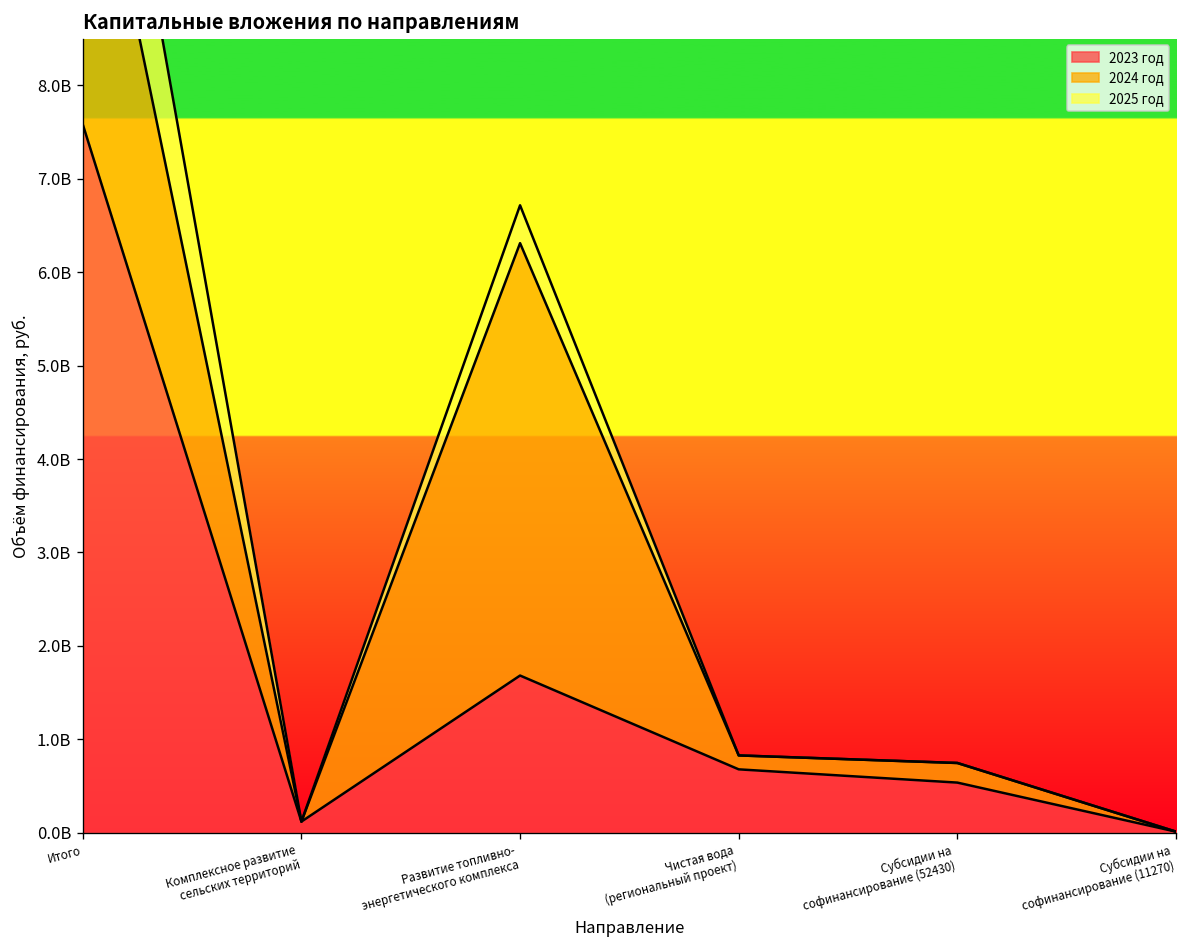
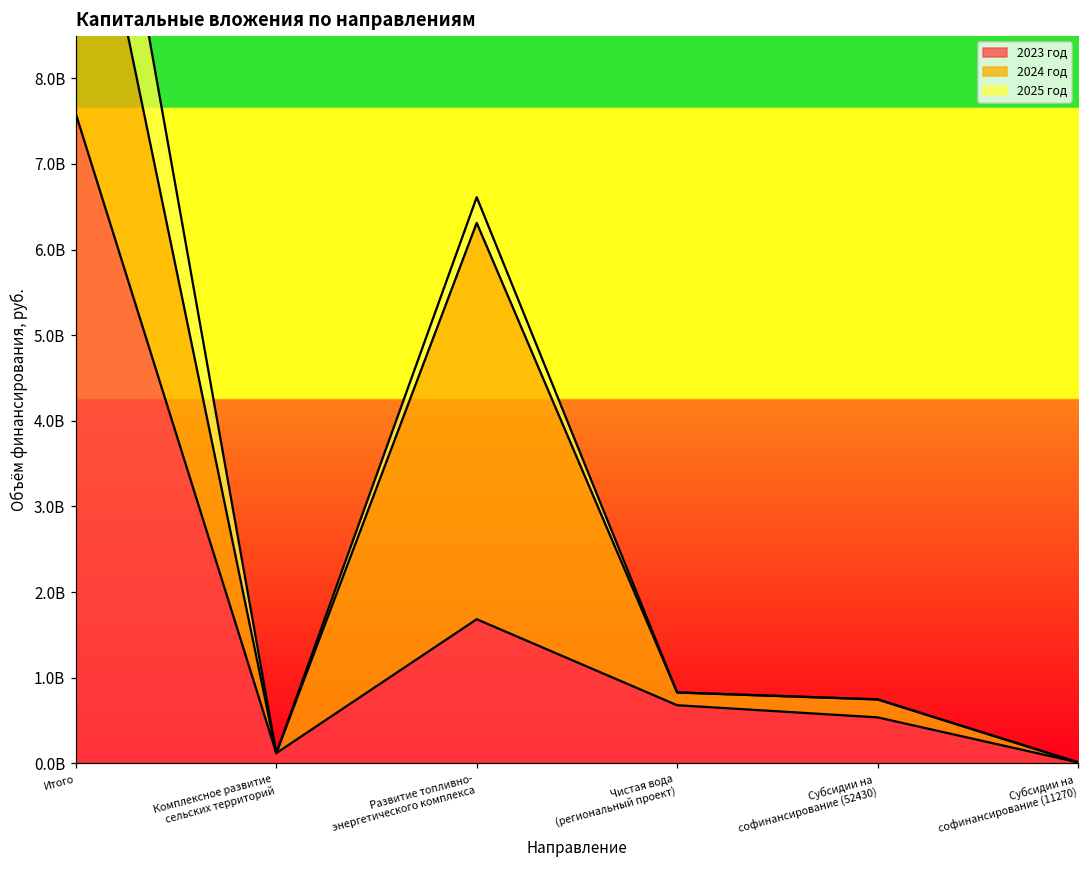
2025 год, Развитие топливно- энергетического комплекса: 400000000 -> 300000000
